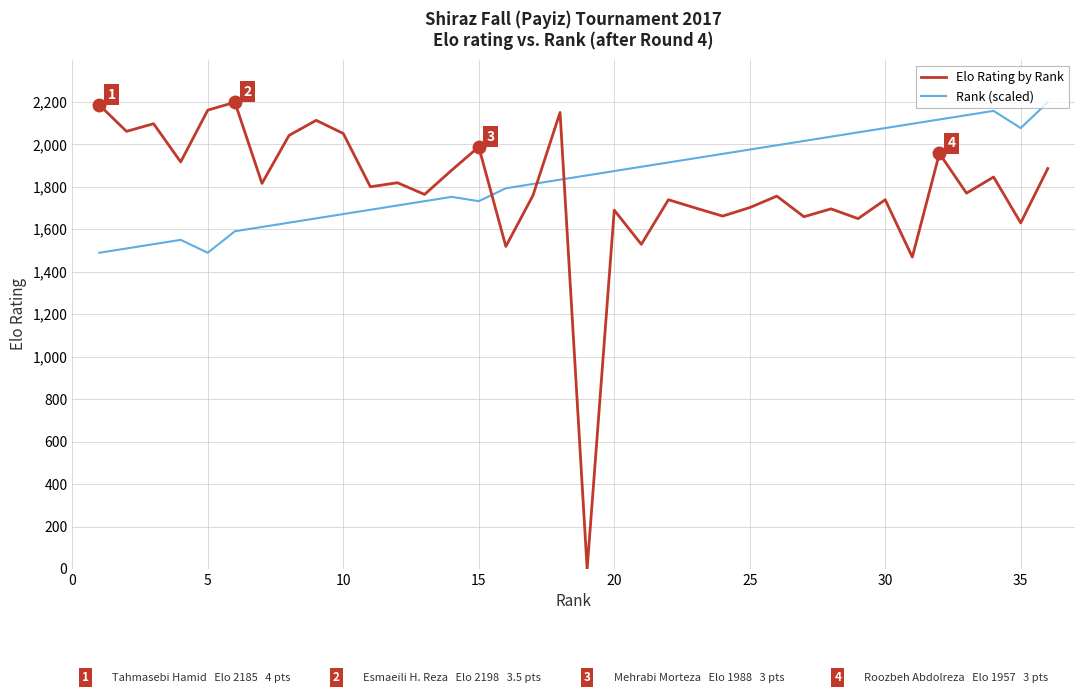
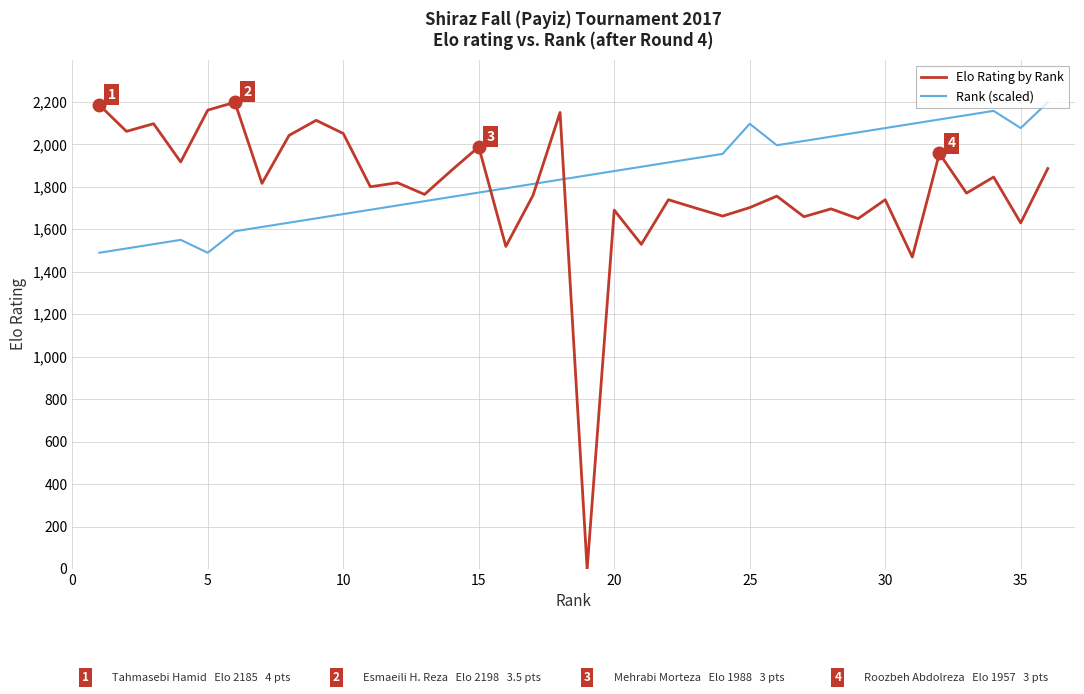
Rank (scaled), 15: 1,730 -> 1,770
Rank (scaled), 25: 1,980 -> 2,100
